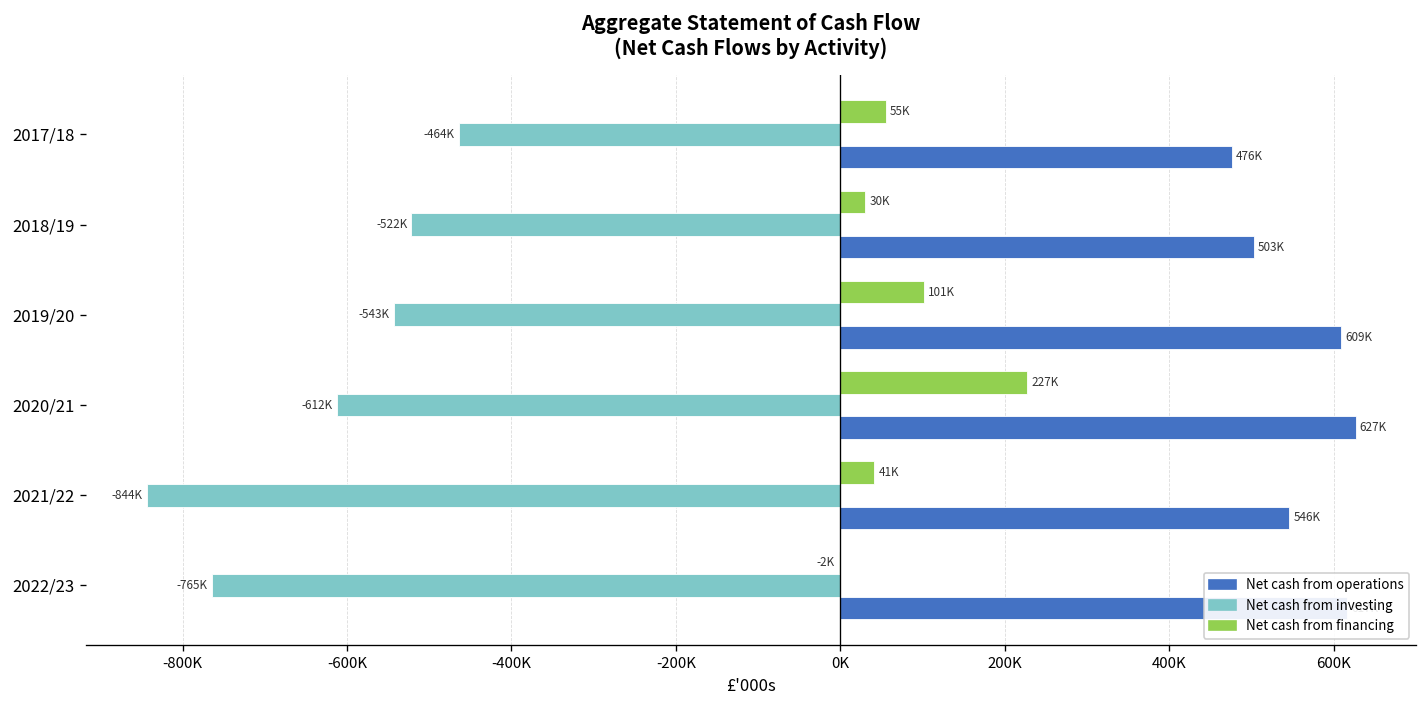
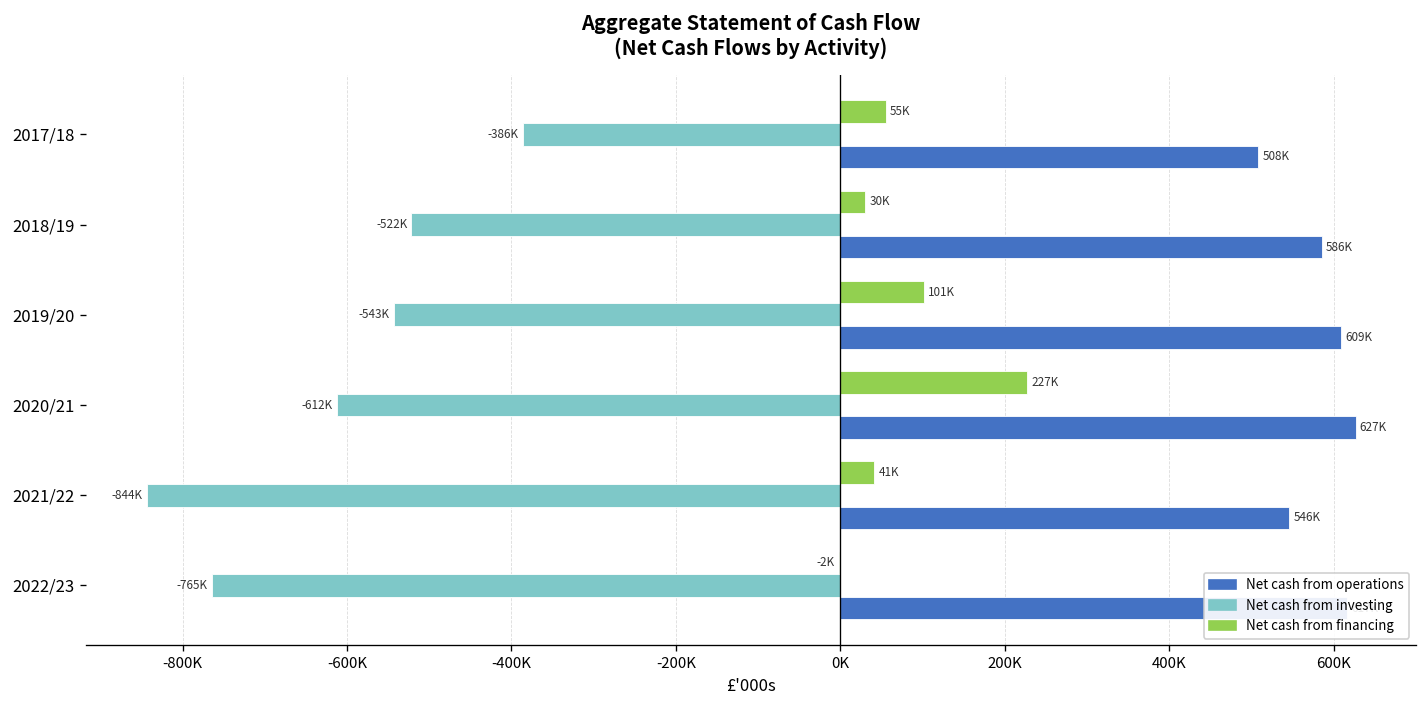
Net cash from investing, 2017/18: -464K -> -386K
Net cash from operations, 2017/18: 476K -> 508K
Net cash from operations, 2018/19: 503K -> 586K
